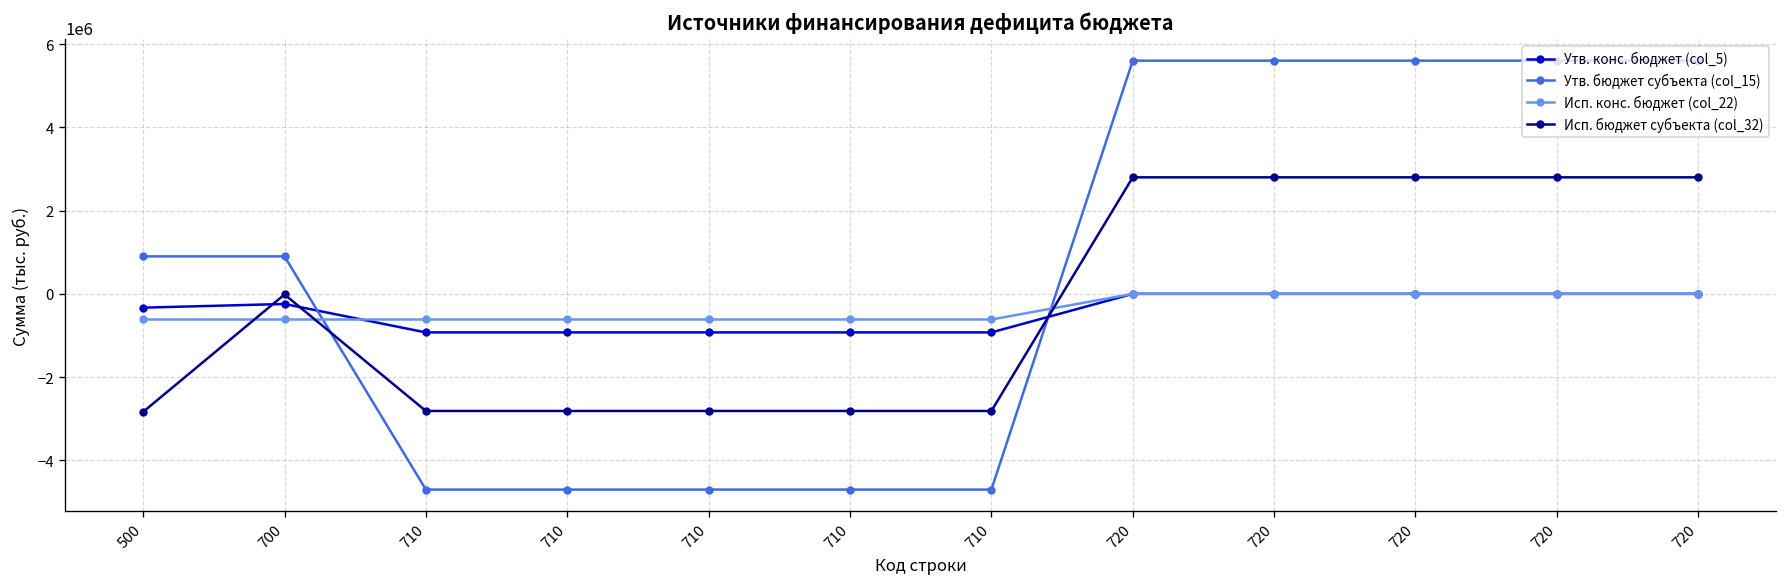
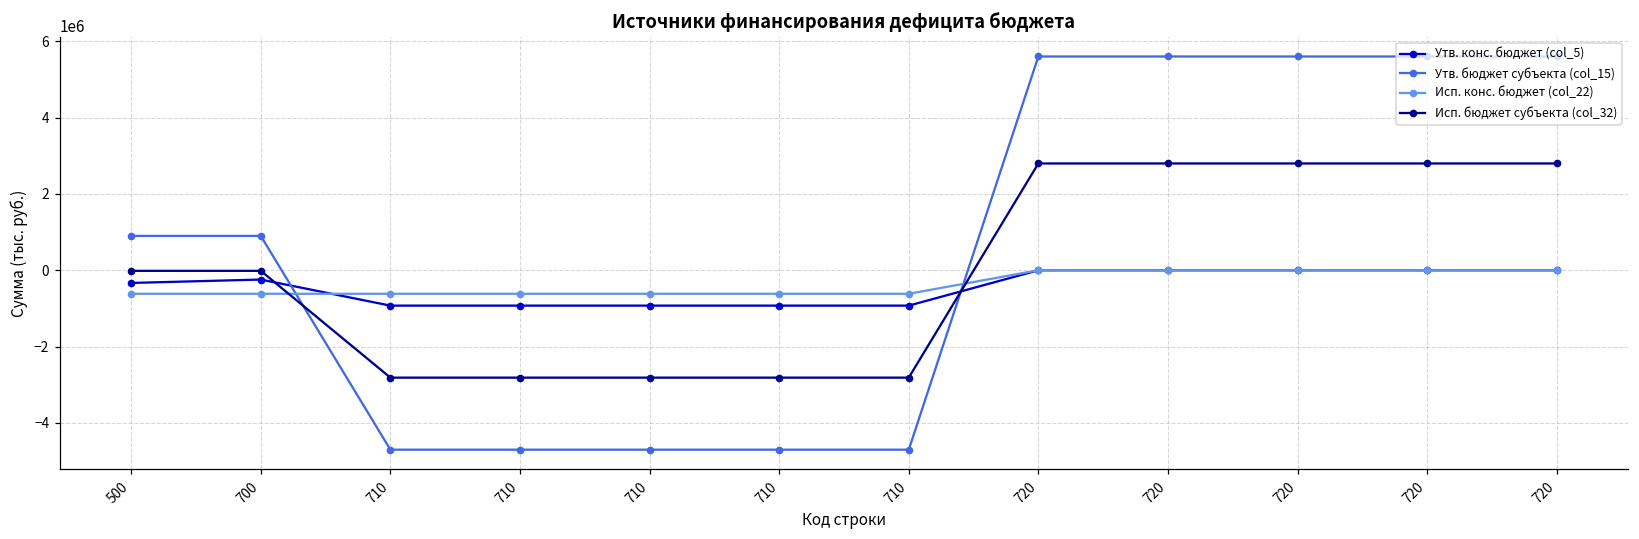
Исп. бюджет субъекта (col_32), 500: -2800000 -> 0
